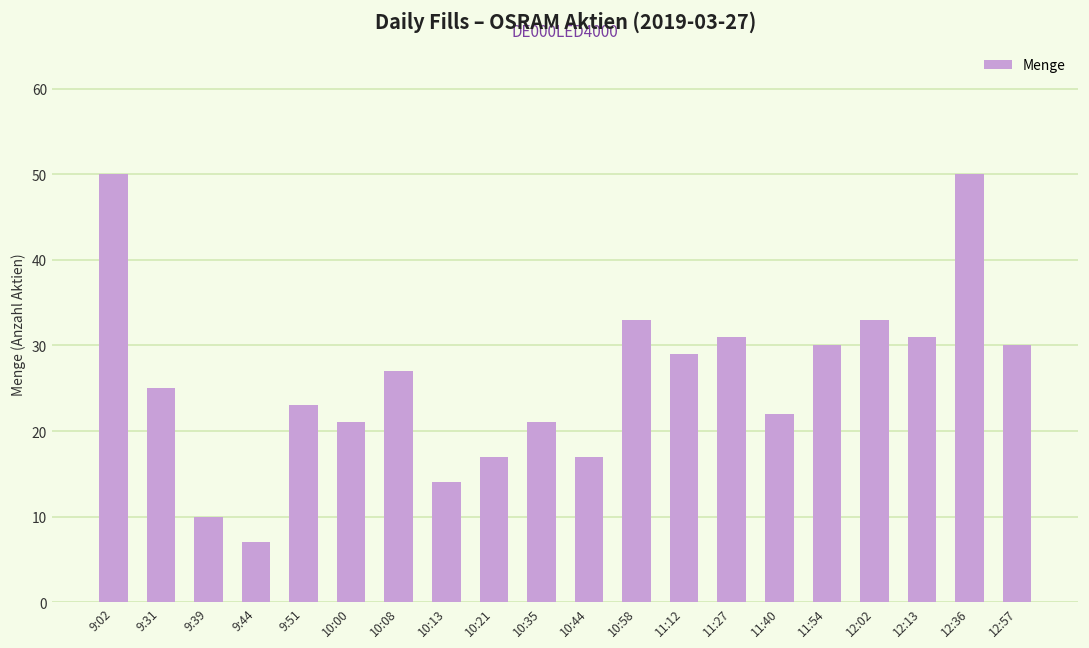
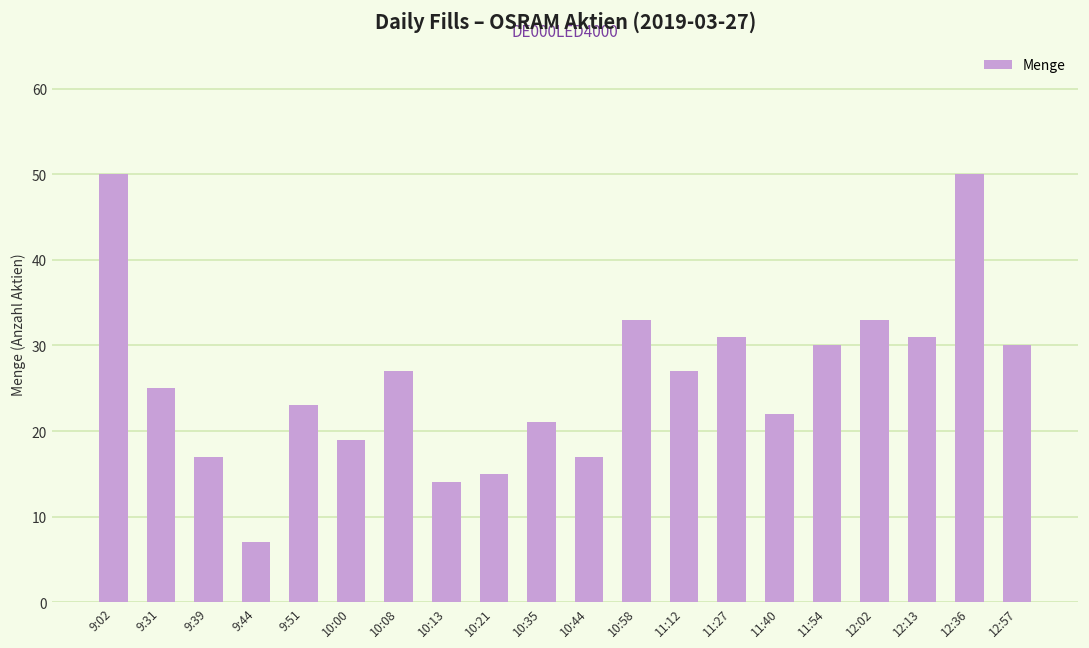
9:39: 10 -> 17
10:00: 21 -> 19
10:21: 17 -> 15
11:12: 29 -> 27
